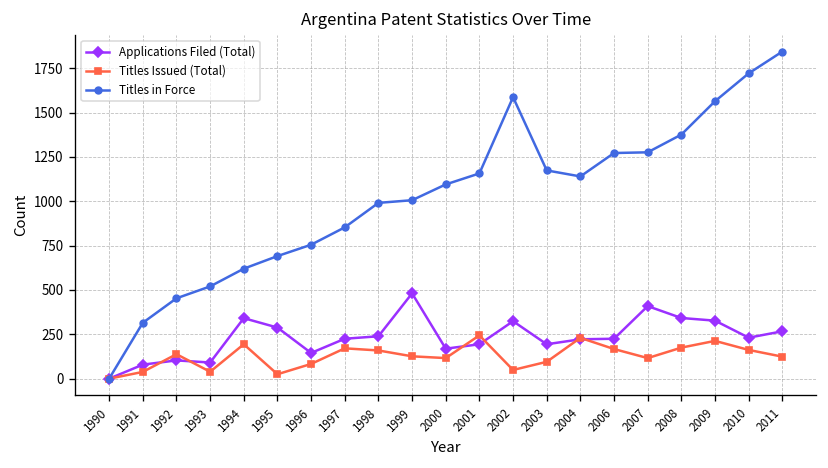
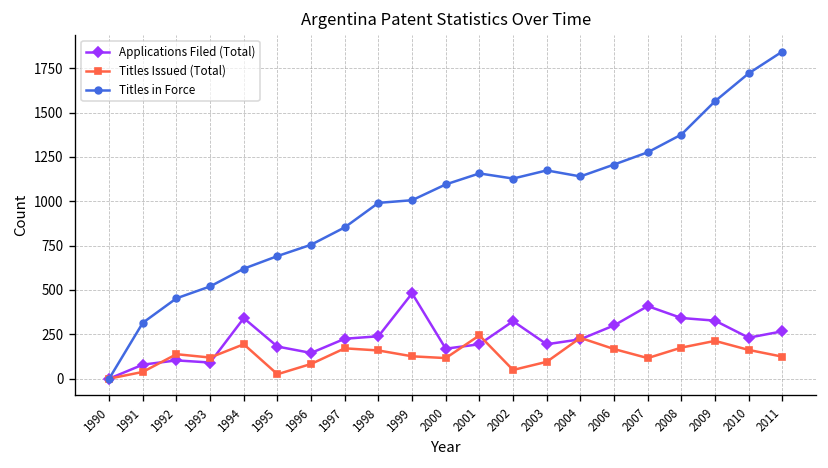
Titles Issued (Total), 1993: 40 -> 120
Applications Filed (Total), 1995: 290 -> 180
Titles in Force, 2002: 1590 -> 1130
Applications Filed (Total), 2006: 230 -> 300
Titles in Force, 2006: 1270 -> 1210
